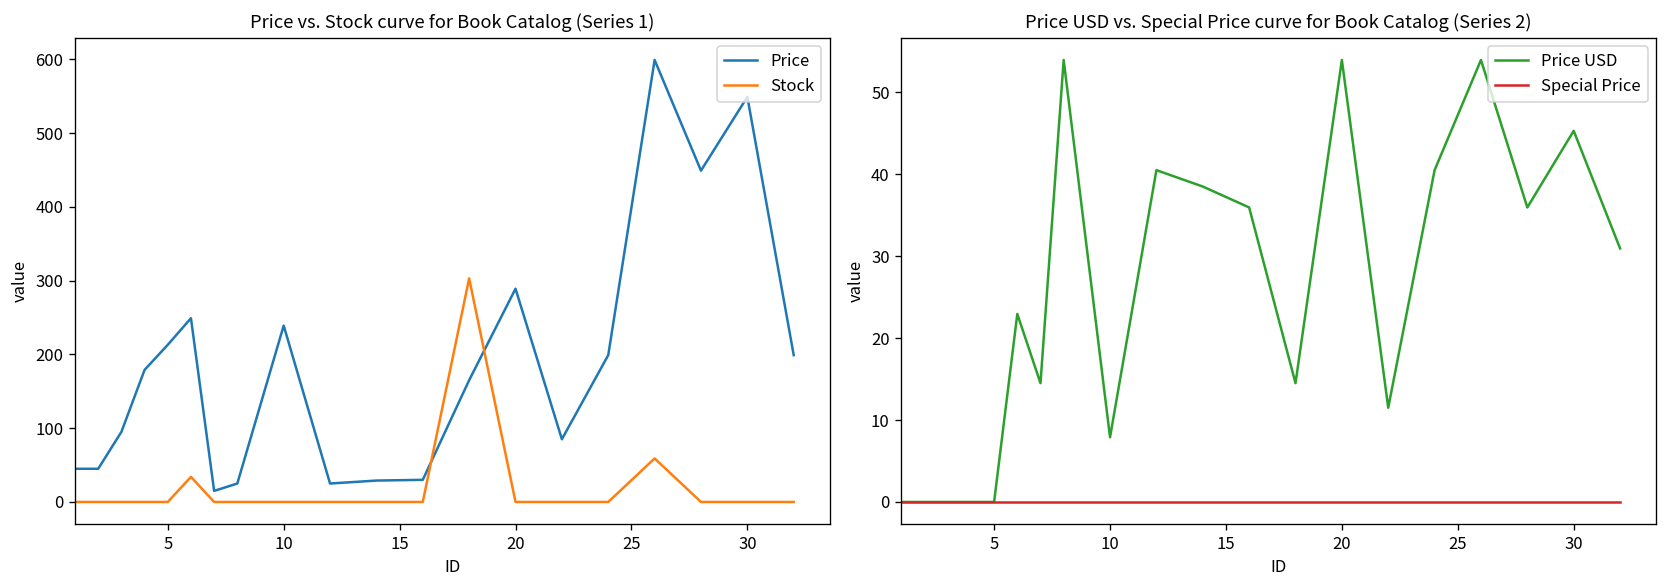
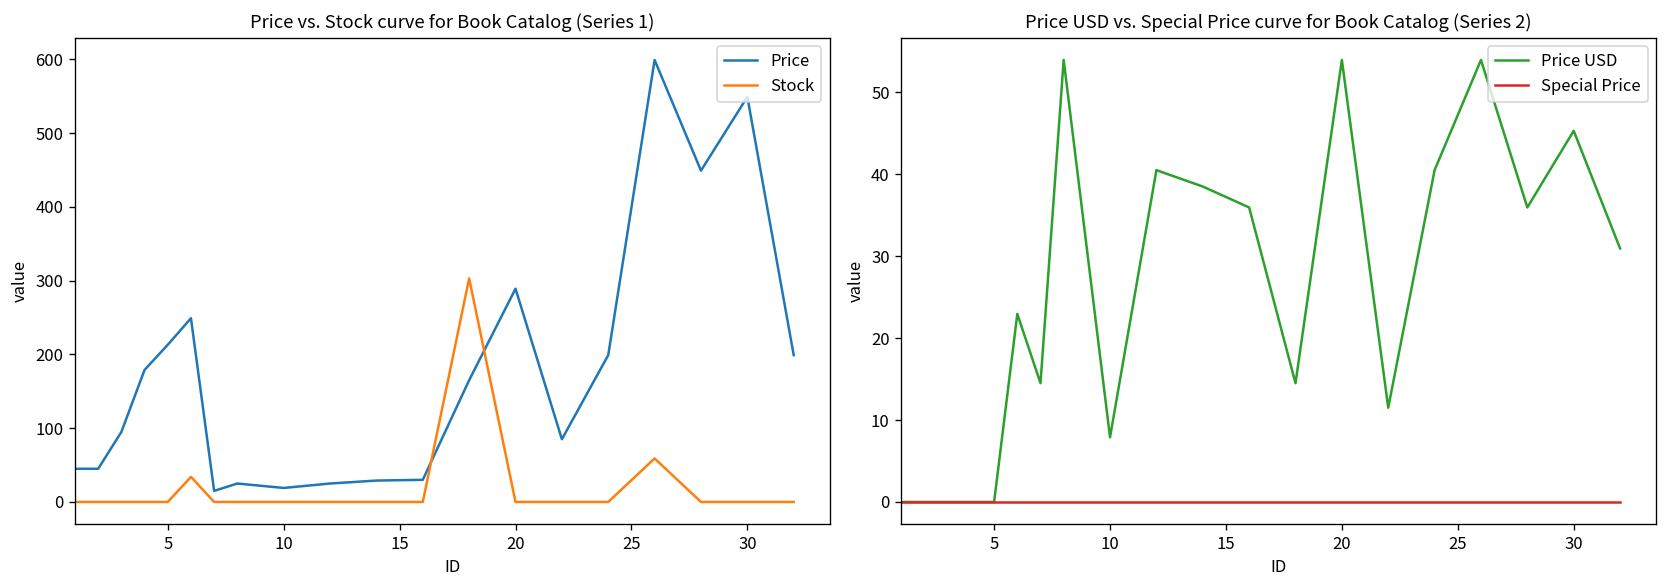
Price vs. Stock curve for Book Catalog (Series 1), Price, 10: 240 -> 20
